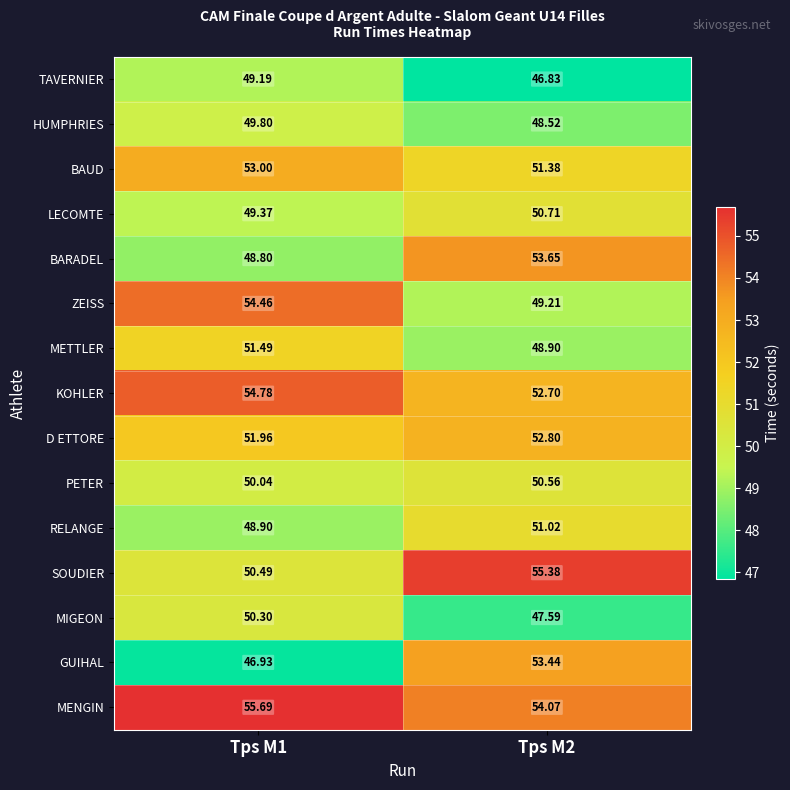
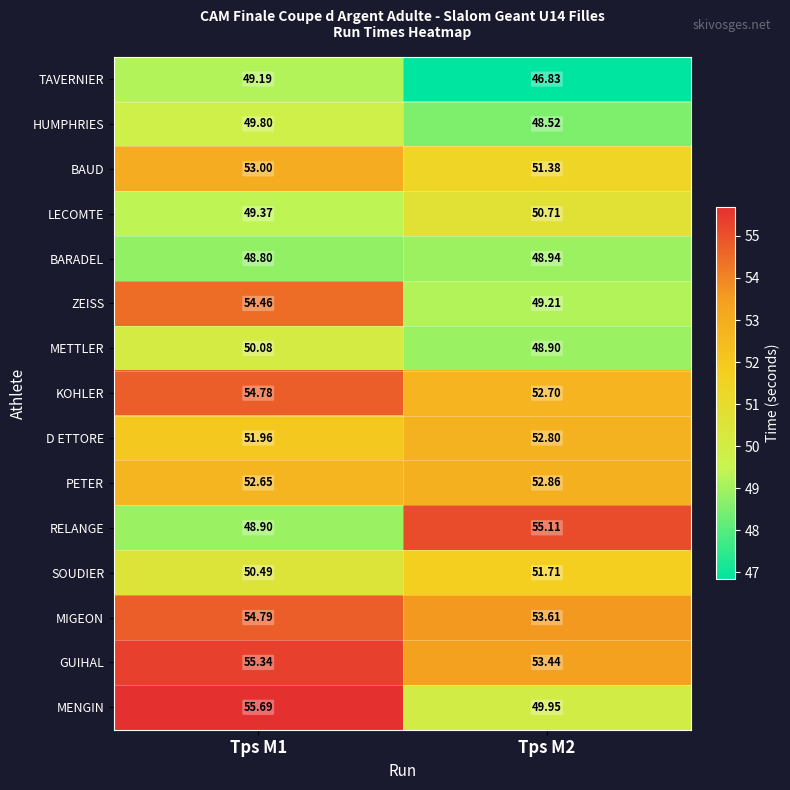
BARADEL, Tps M2: 53.65 -> 48.94
METTLER, Tps M1: 51.49 -> 50.08
PETER, Tps M1: 50.04 -> 52.65
PETER, Tps M2: 50.56 -> 52.86
RELANGE, Tps M2: 51.02 -> 55.11
SOUDIER, Tps M2: 55.38 -> 51.71
MIGEON, Tps M1: 50.30 -> 54.79
MIGEON, Tps M2: 47.59 -> 53.61
GUIHAL, Tps M1: 46.93 -> 55.34
MENGIN, Tps M2: 54.07 -> 49.95
